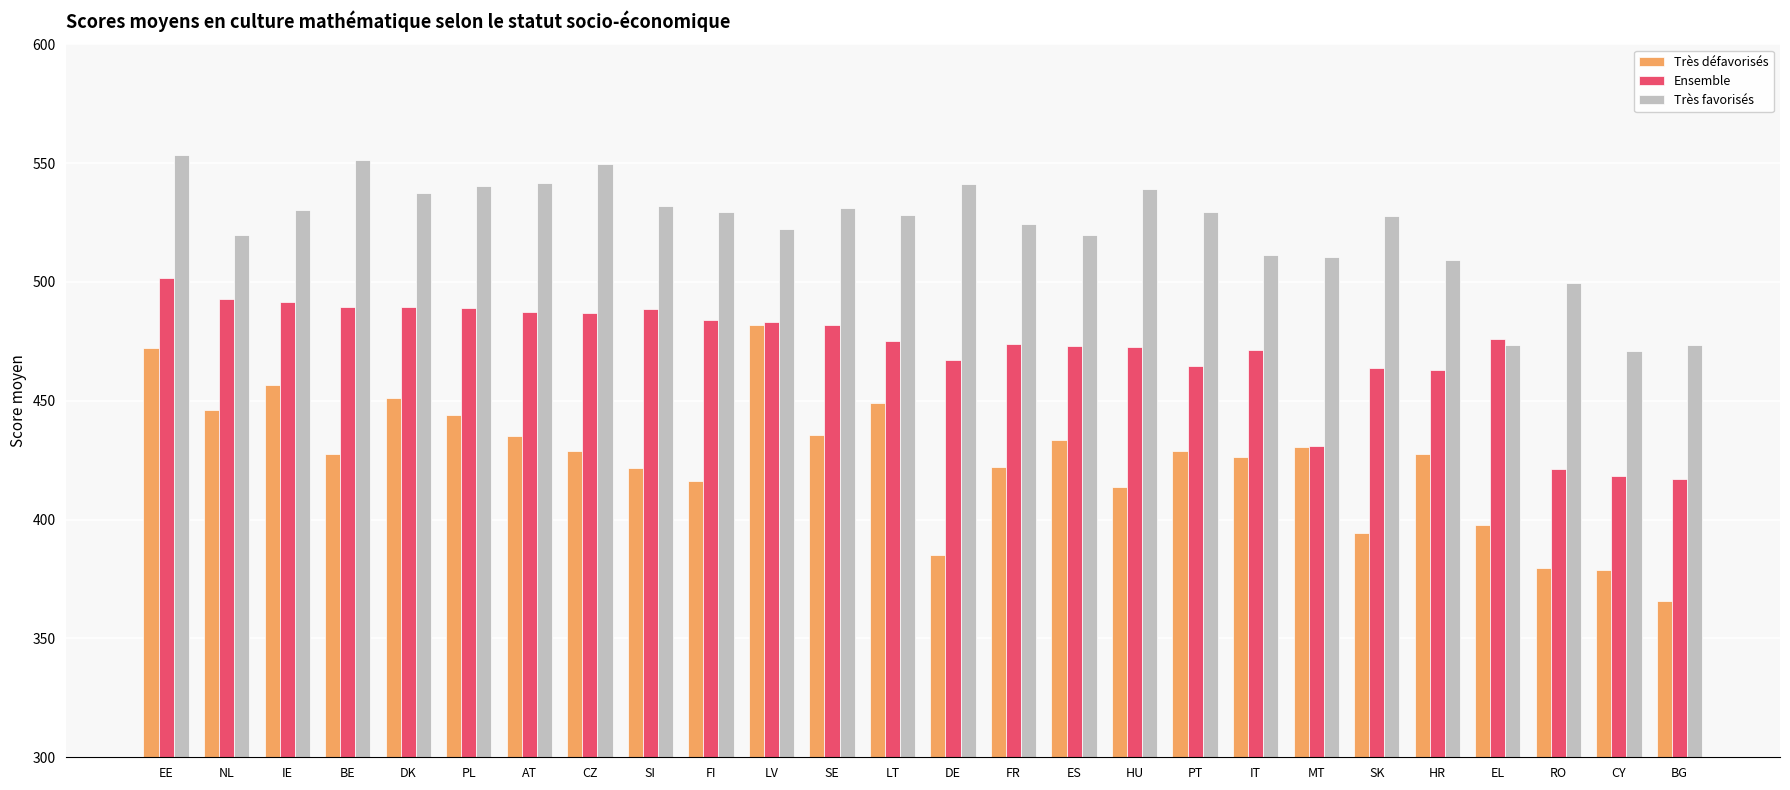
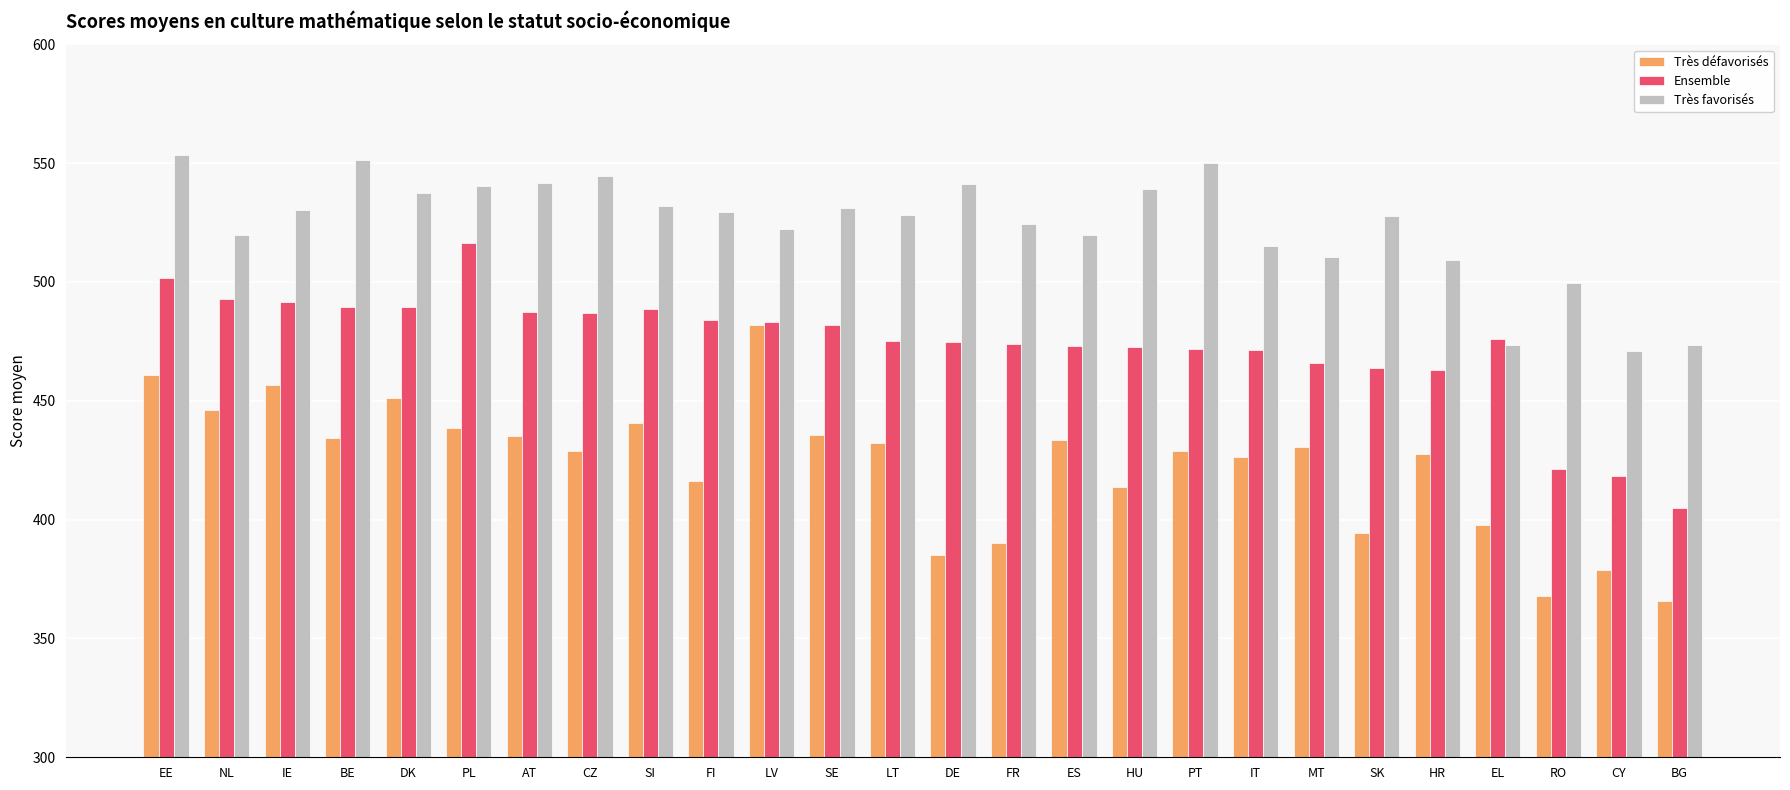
Très défavorisés, EE: 472 -> 461
Très défavorisés, BE: 428 -> 434
Très défavorisés, PL: 444 -> 439
Ensemble, PL: 489 -> 516
Très favorisés, CZ: 550 -> 545
Très défavorisés, SI: 422 -> 440
Très défavorisés, LT: 449 -> 432
Ensemble, DE: 467 -> 475
Très défavorisés, FR: 422 -> 390
Ensemble, PT: 465 -> 472
Très favorisés, PT: 529 -> 550
Très favorisés, IT: 511 -> 515
Ensemble, MT: 431 -> 466
Très défavorisés, RO: 380 -> 368
Ensemble, BG: 417 -> 405
